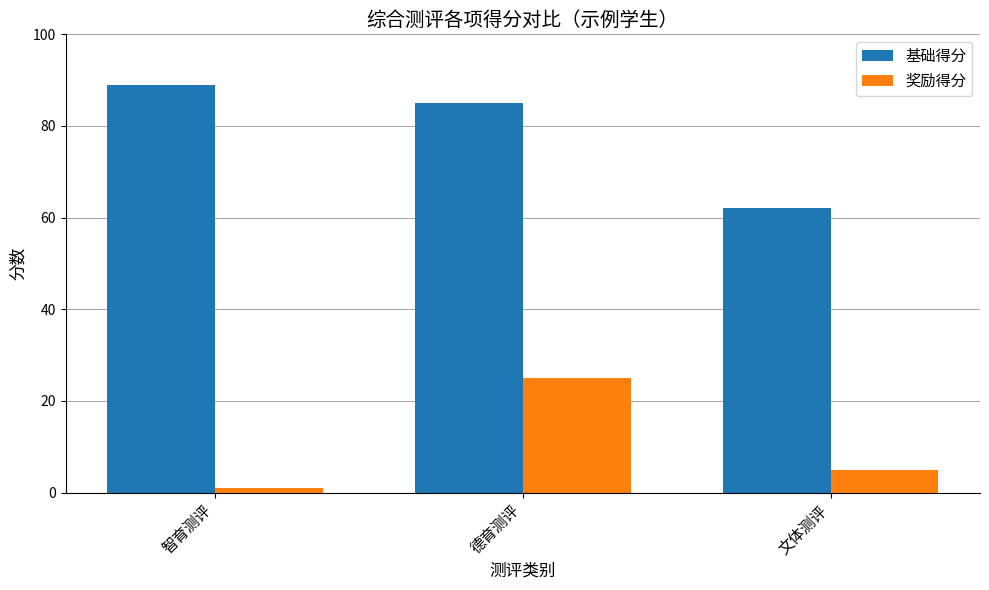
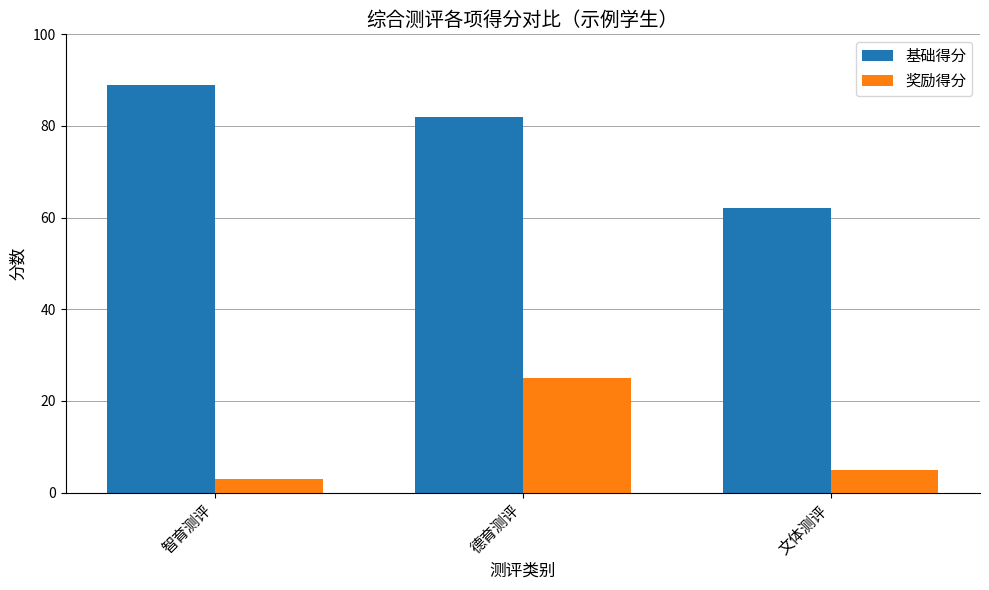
奖励得分, 智育测评: 1 -> 3
基础得分, 德育测评: 85 -> 82
